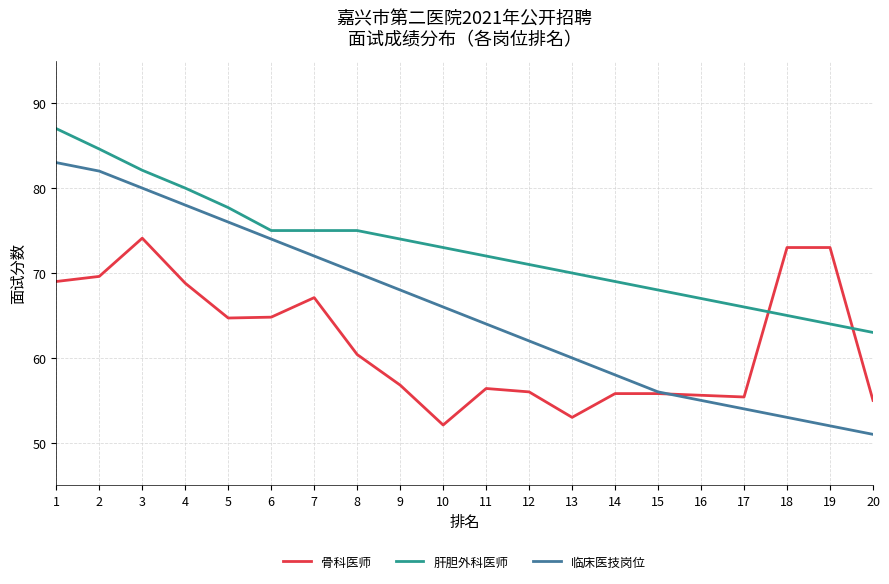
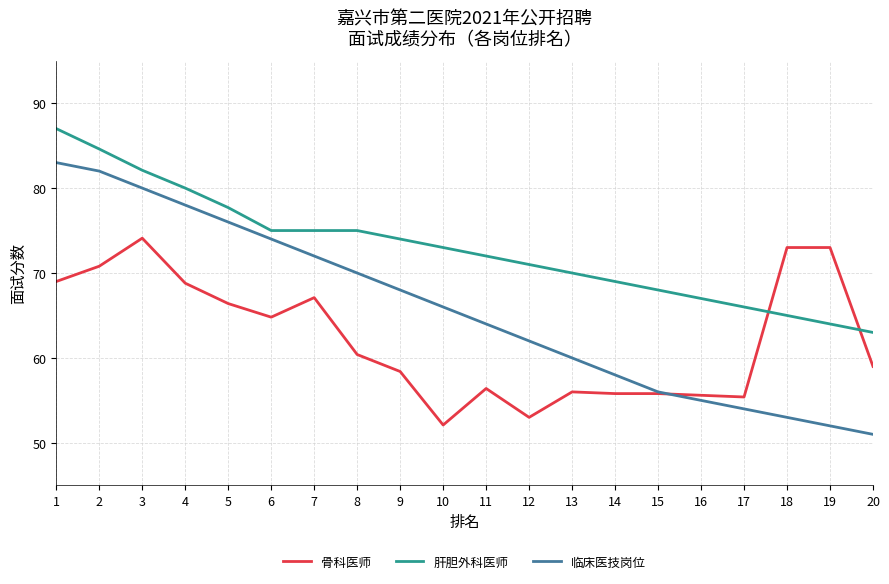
骨科医师, 2: 70 -> 71
骨科医师, 5: 65 -> 66
骨科医师, 9: 57 -> 58
骨科医师, 12: 56 -> 53
骨科医师, 13: 53 -> 56
骨科医师, 20: 55 -> 59
